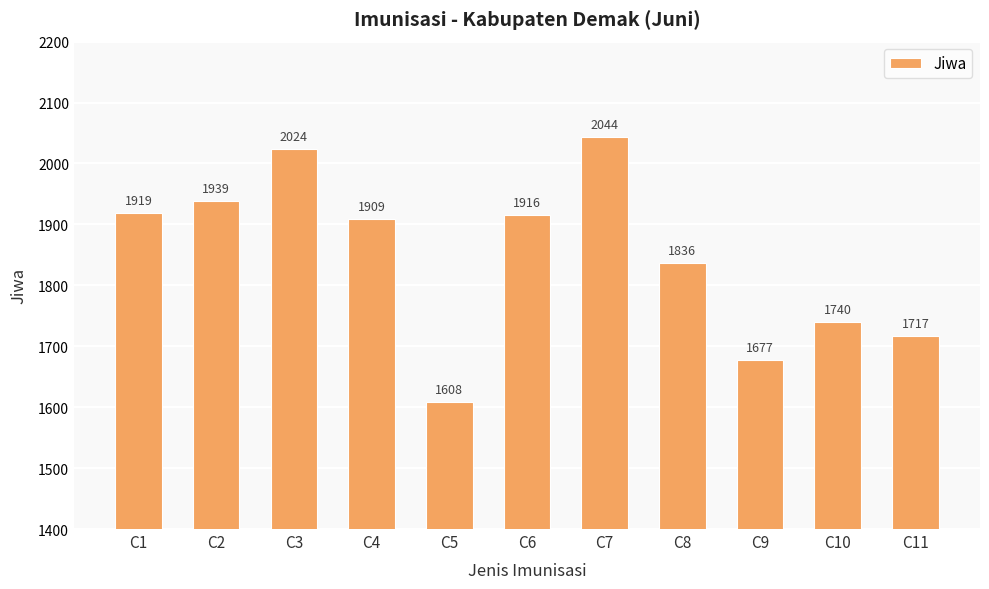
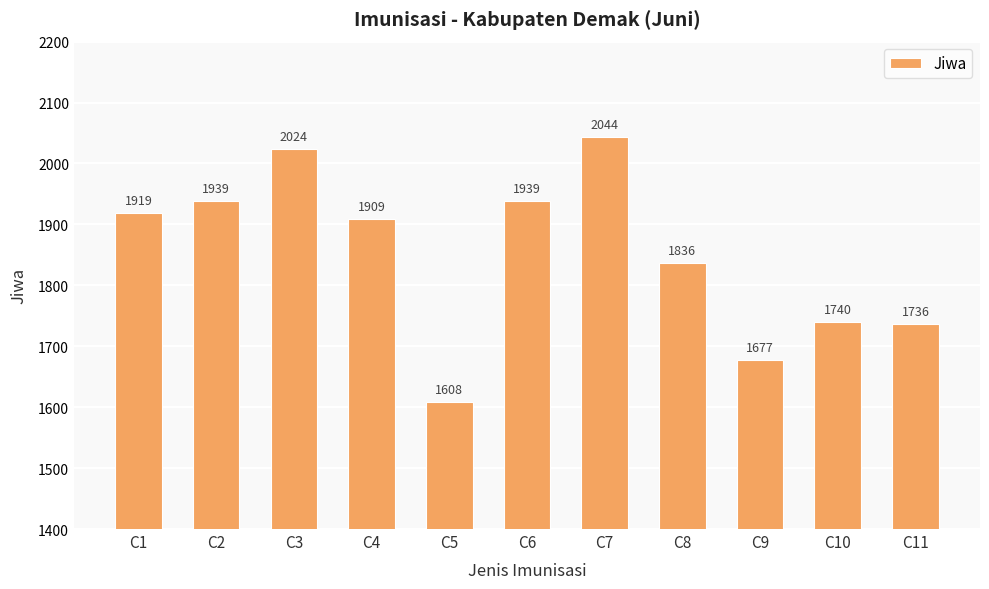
C6: 1916 -> 1939
C11: 1717 -> 1736
